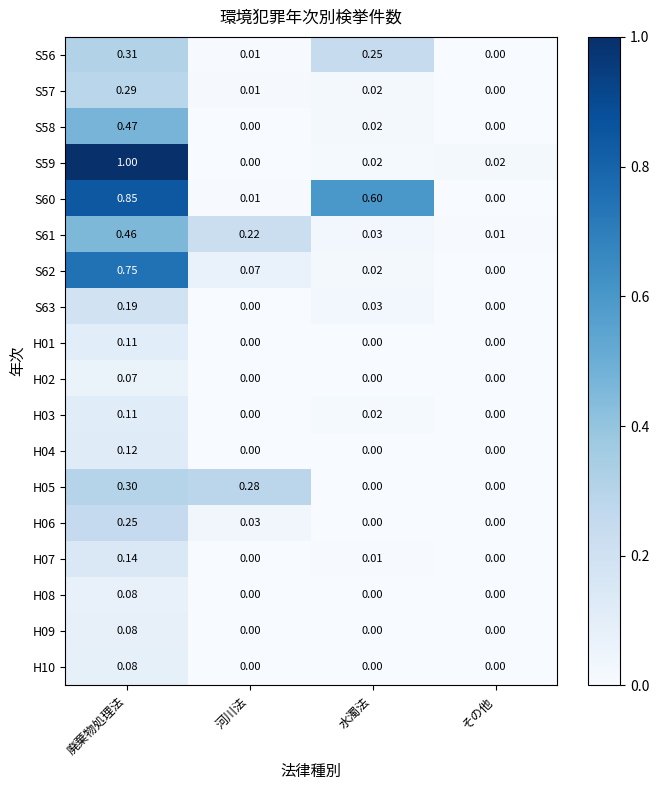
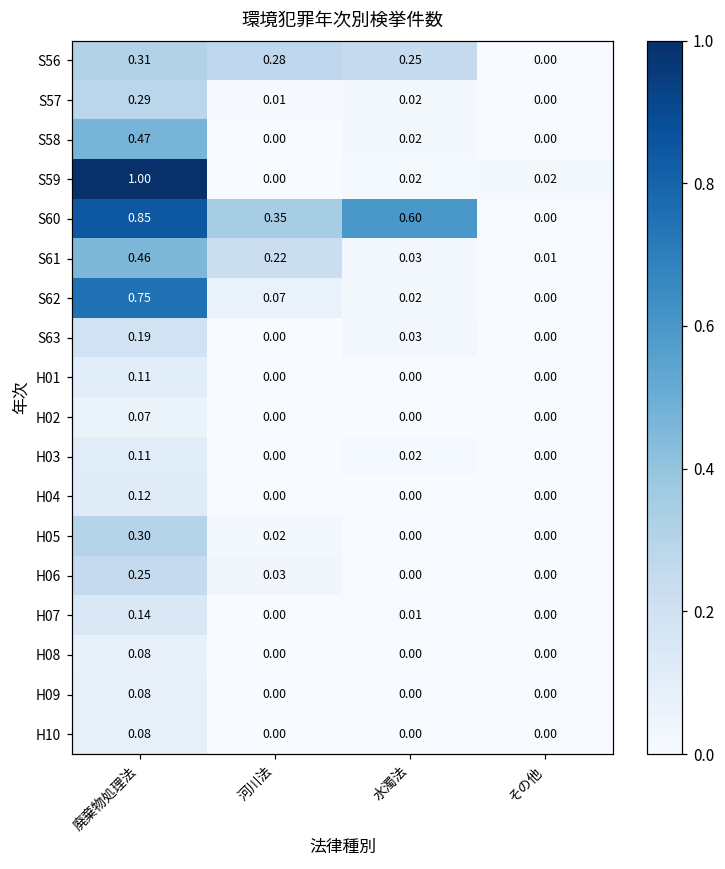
S56, 河川法: 0.01 -> 0.28
S60, 河川法: 0.01 -> 0.35
H05, 河川法: 0.28 -> 0.02
